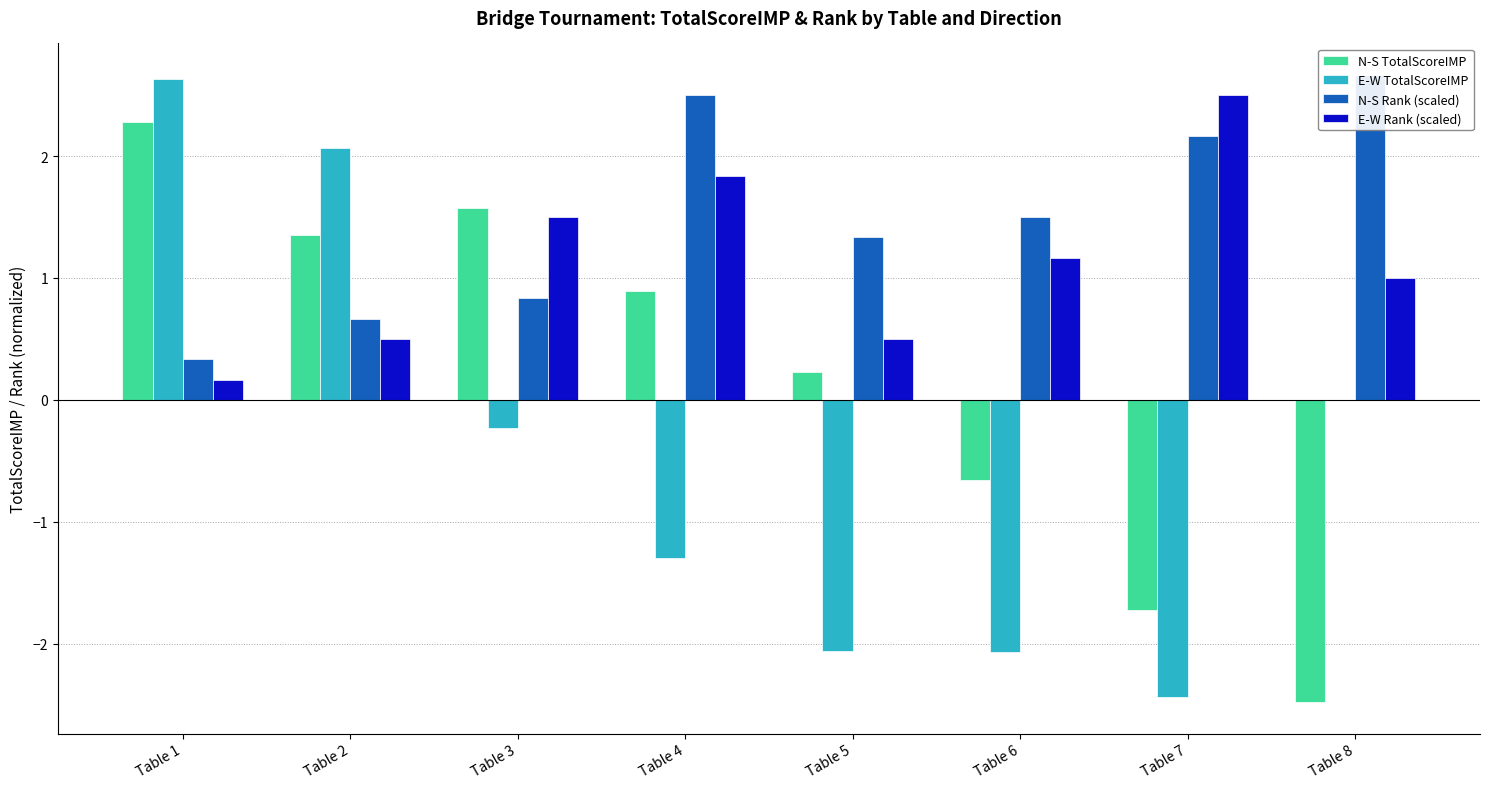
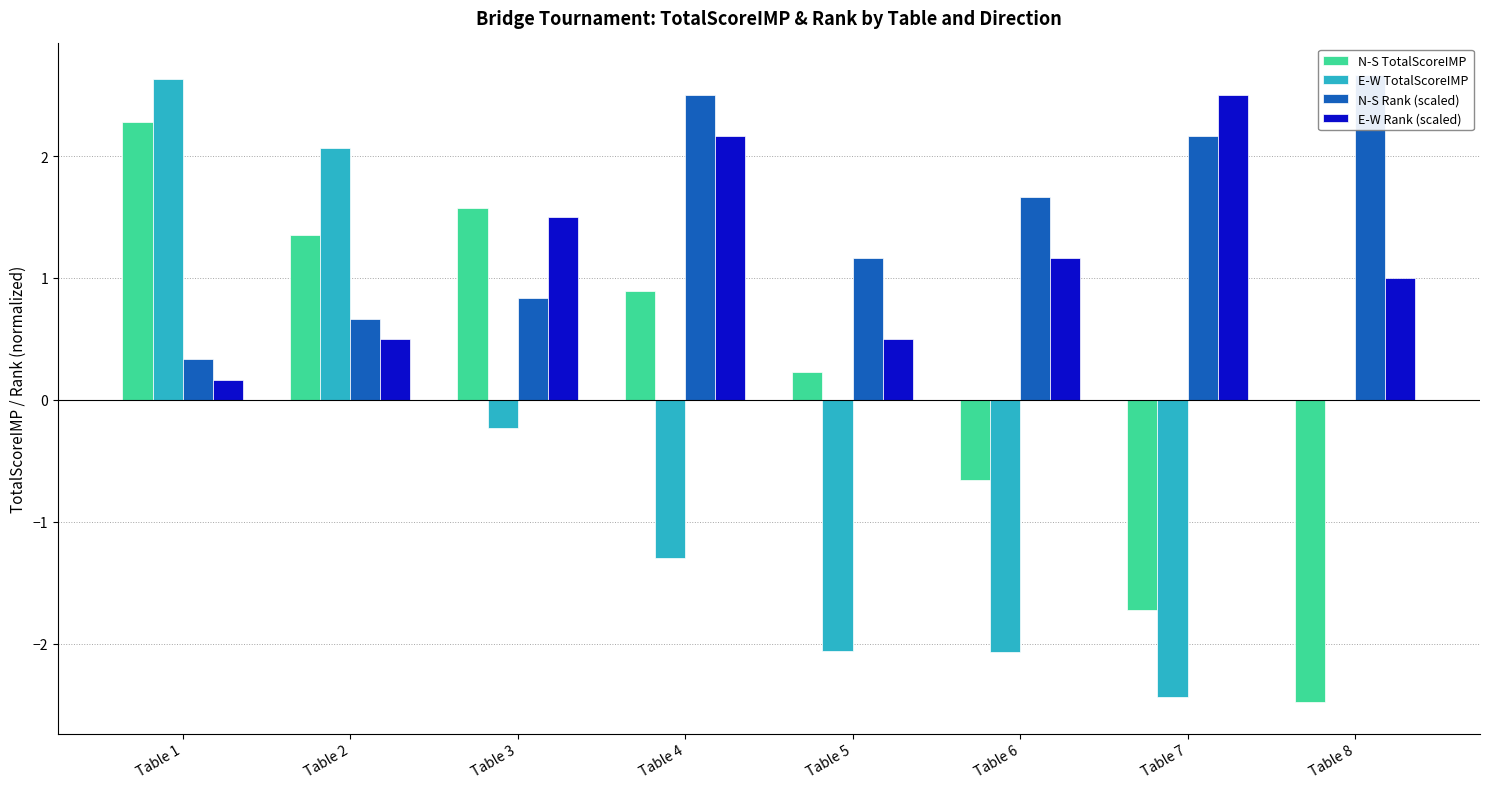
E-W Rank (scaled), Table 4: 1.83 -> 2.17
N-S Rank (scaled), Table 5: 1.33 -> 1.17
N-S Rank (scaled), Table 6: 1.50 -> 1.67
